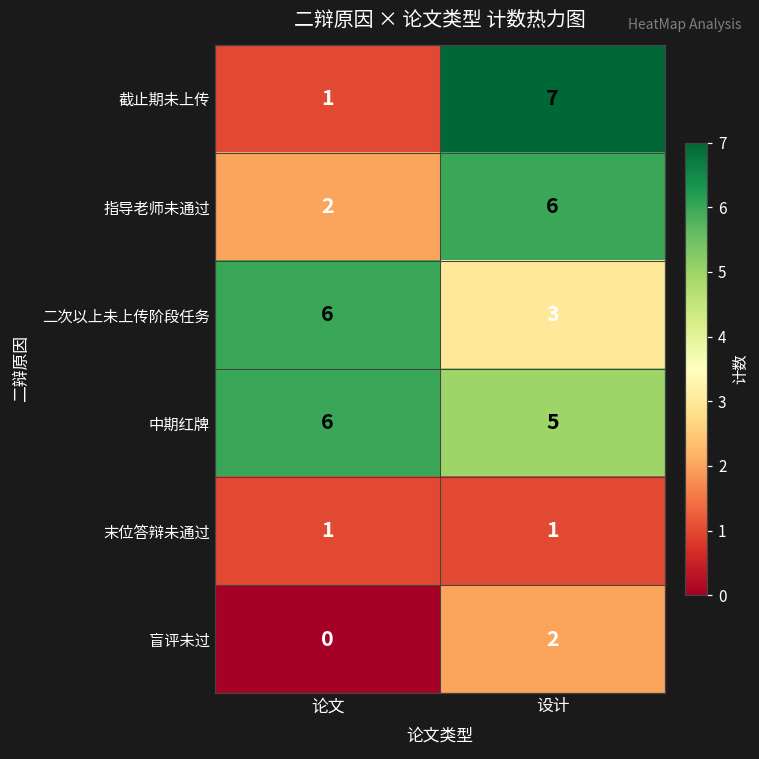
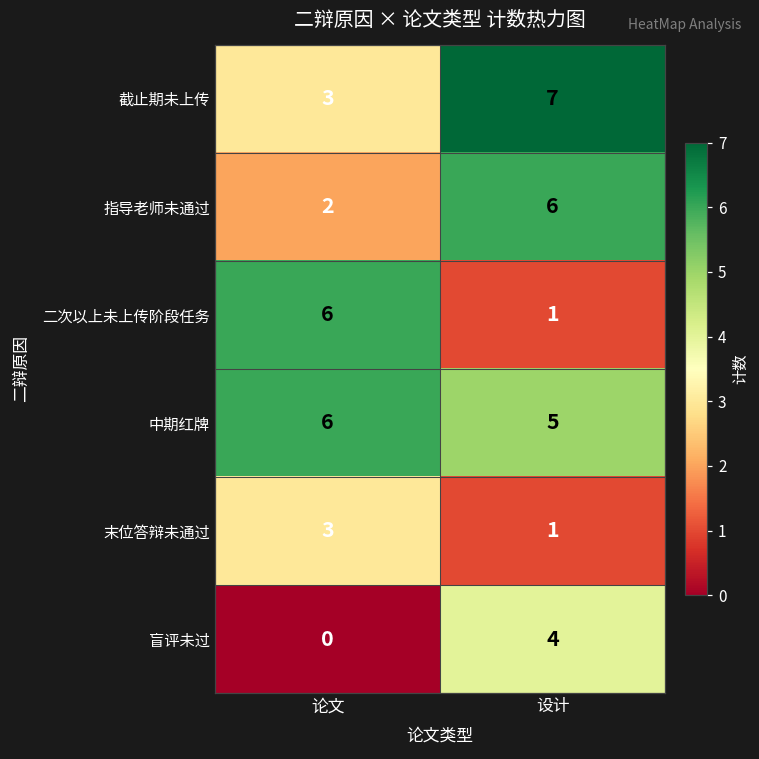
截止期未上传, 论文: 1 -> 3
二次以上未上传阶段任务, 设计: 3 -> 1
末位答辩未通过, 论文: 1 -> 3
盲评未过, 设计: 2 -> 4
